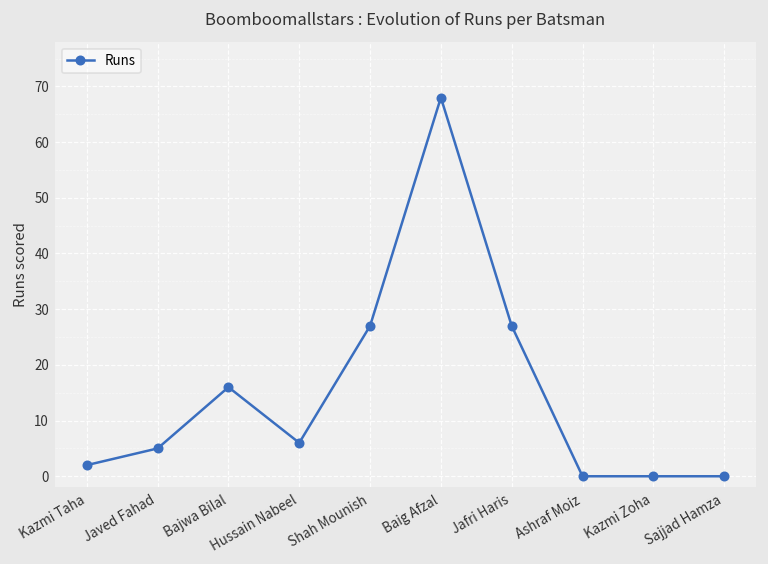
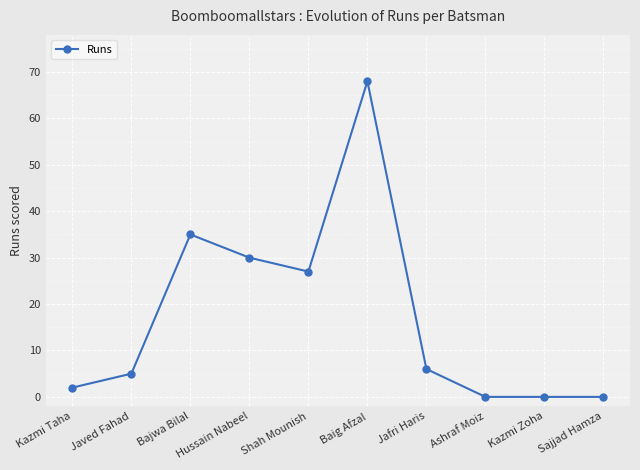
Bajwa Bilal: 16 -> 35
Hussain Nabeel: 6 -> 30
Jafri Haris: 27 -> 6
